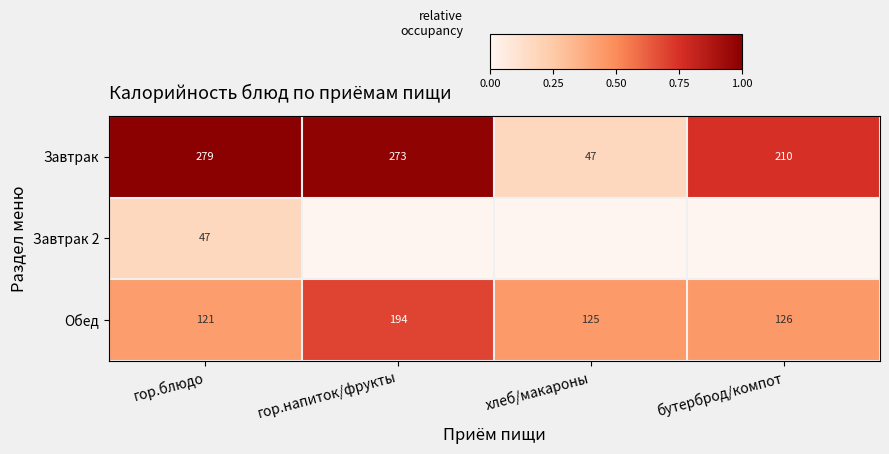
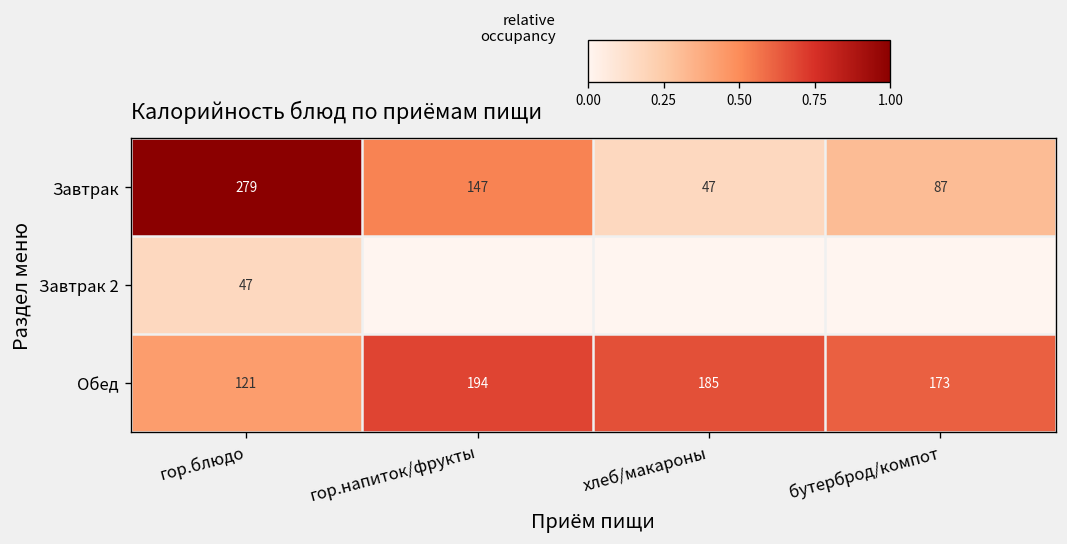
Завтрак, гор.напиток/фрукты: 273 -> 147
Завтрак, бутерброд/компот: 210 -> 87
Обед, хлеб/макароны: 125 -> 185
Обед, бутерброд/компот: 126 -> 173
